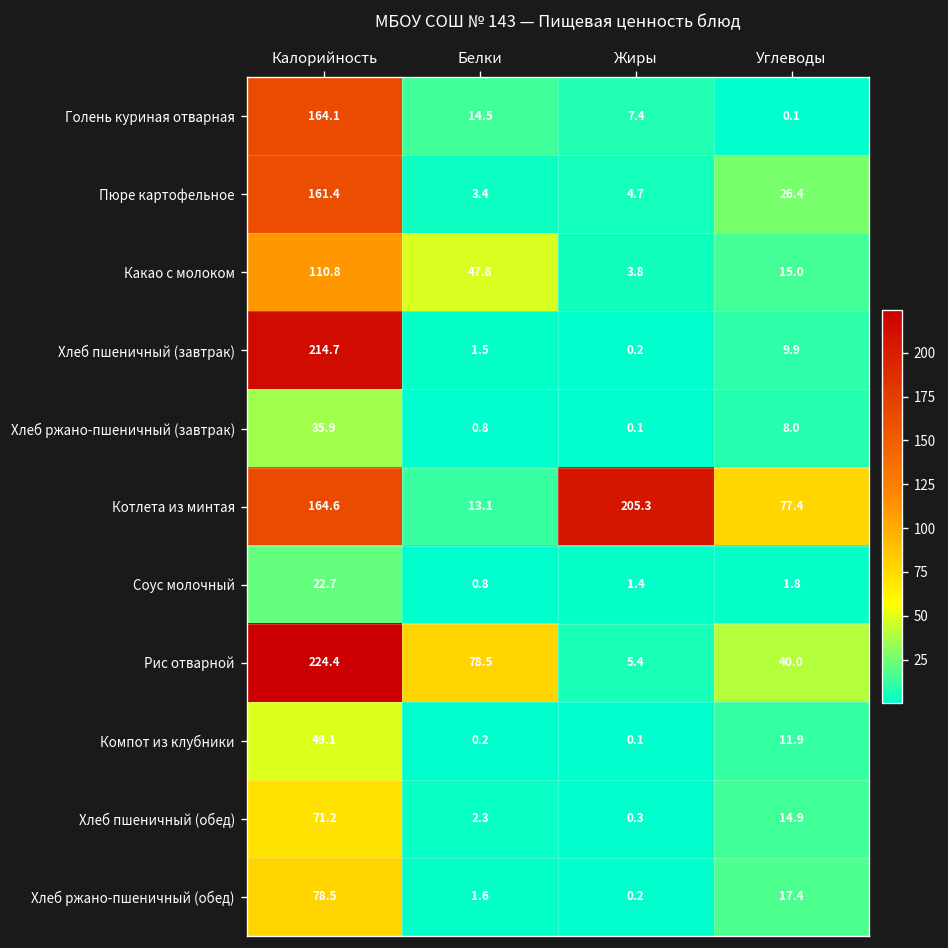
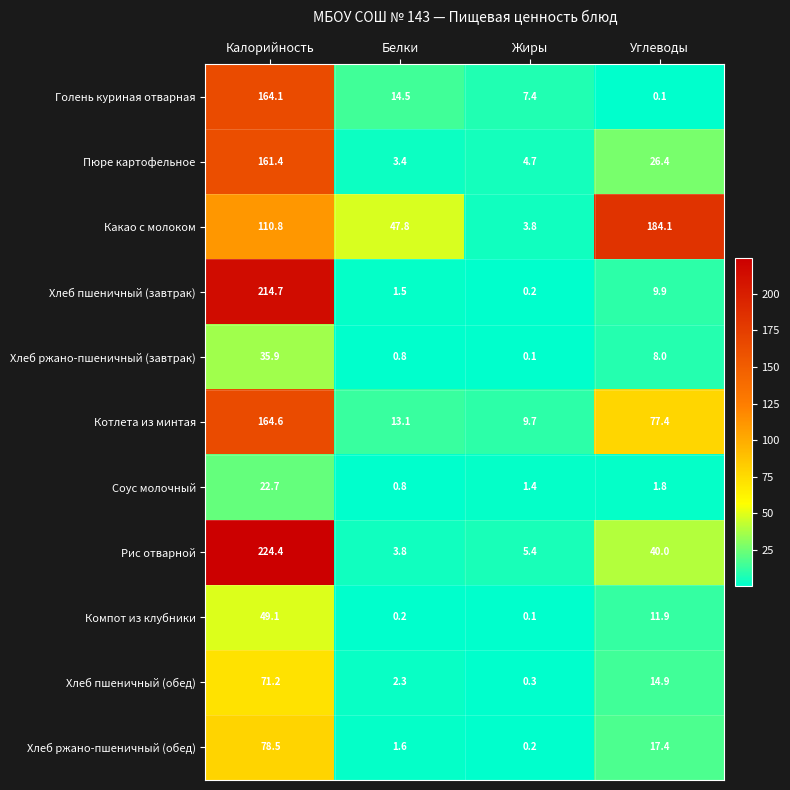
Какао с молоком, Углеводы: 15.0 -> 184.1
Котлета из минтая, Жиры: 205.3 -> 9.7
Рис отварной, Белки: 78.5 -> 3.8
